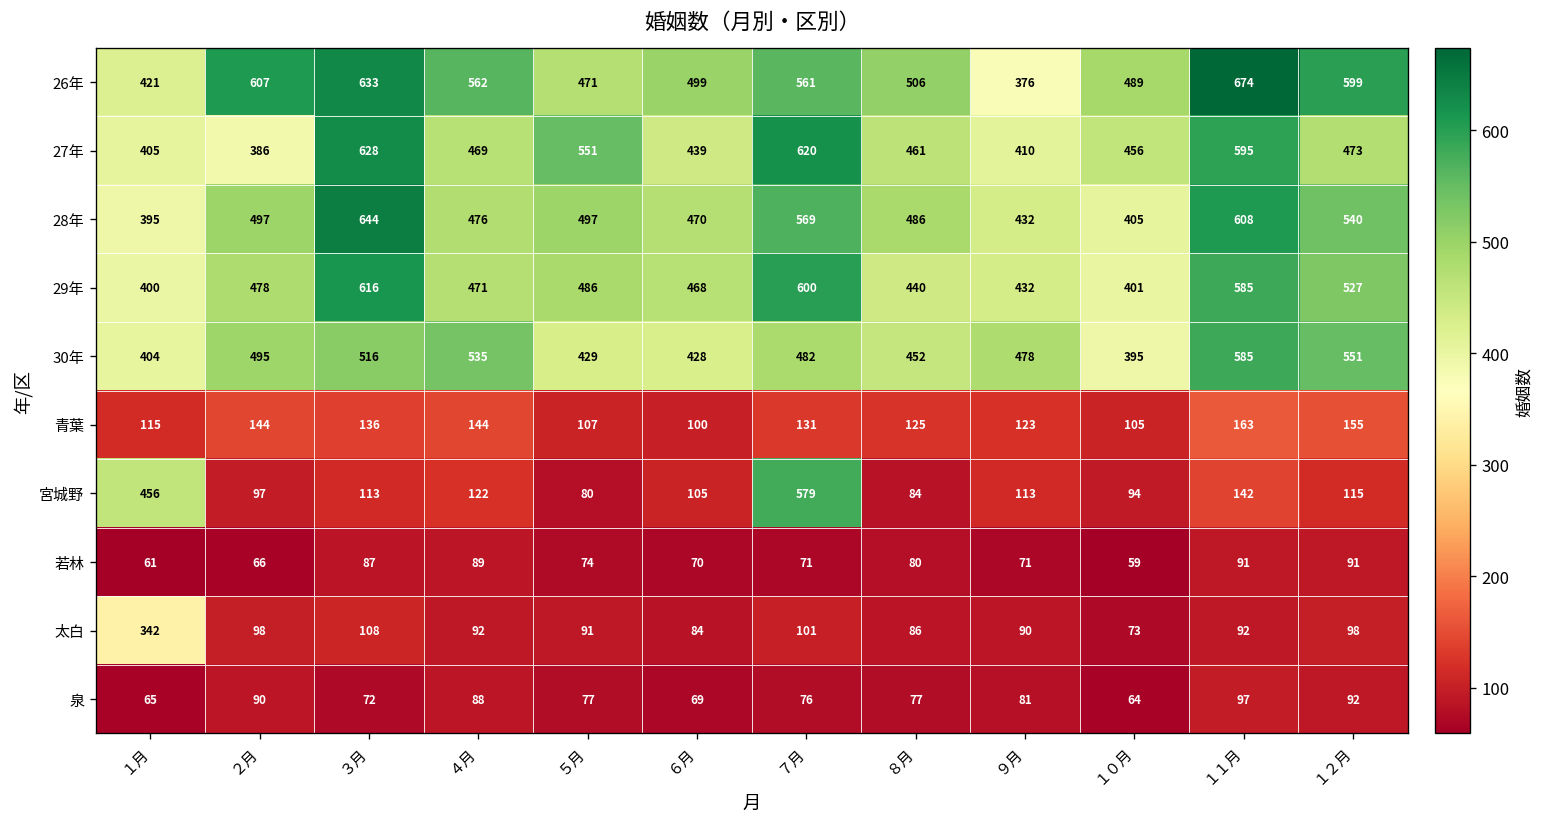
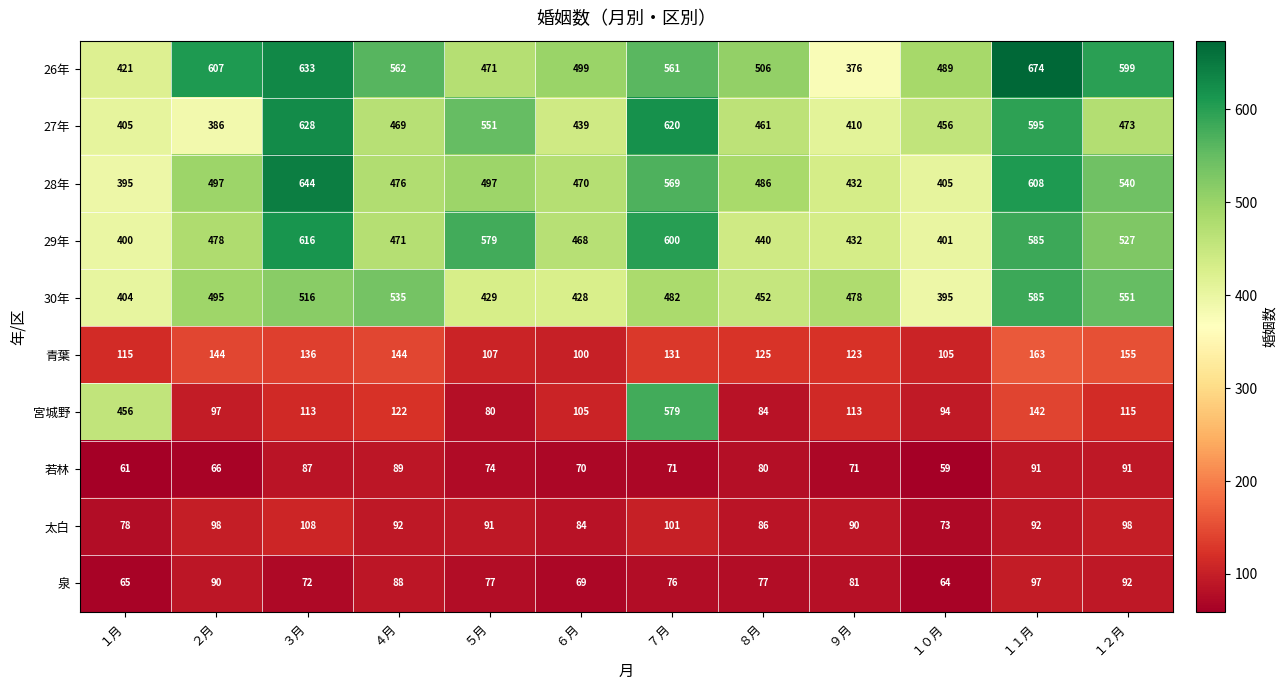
29年, ５月: 486 -> 579
太白, １月: 342 -> 78
